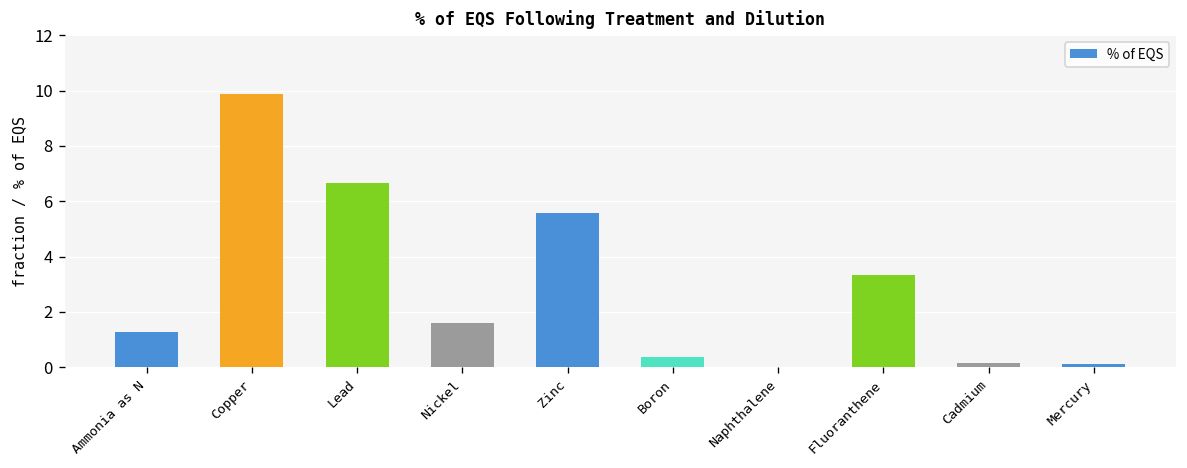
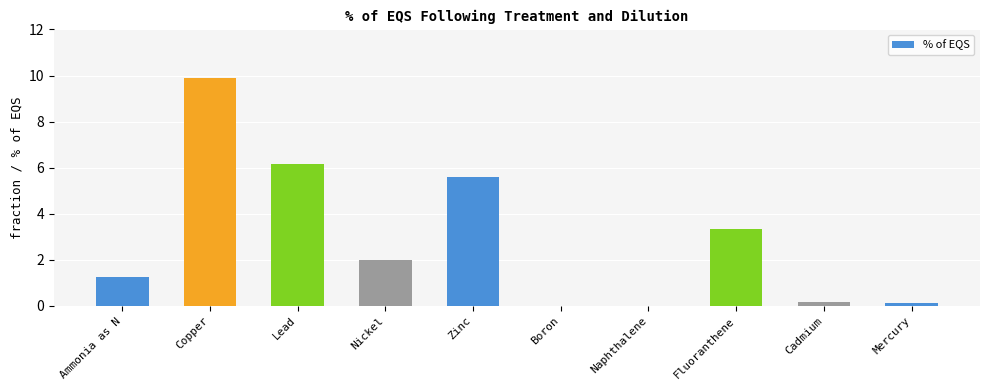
Lead: 6.7 -> 6.2
Nickel: 1.6 -> 2.0
Boron: 0.4 -> 0.0
